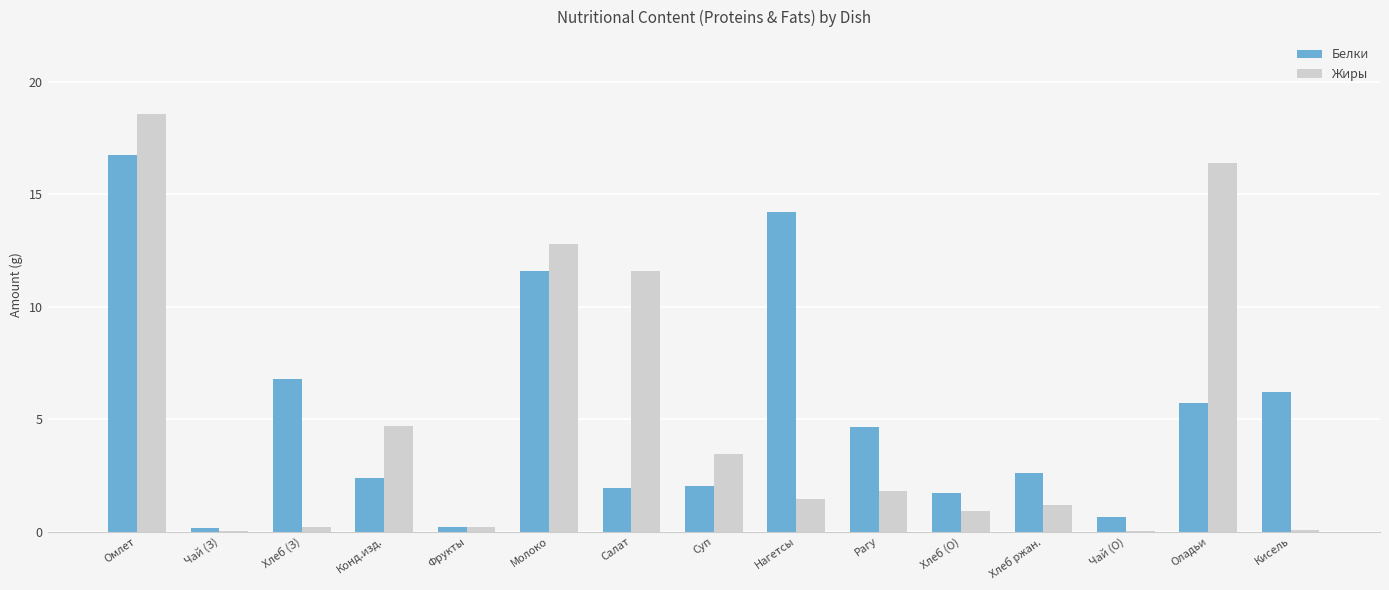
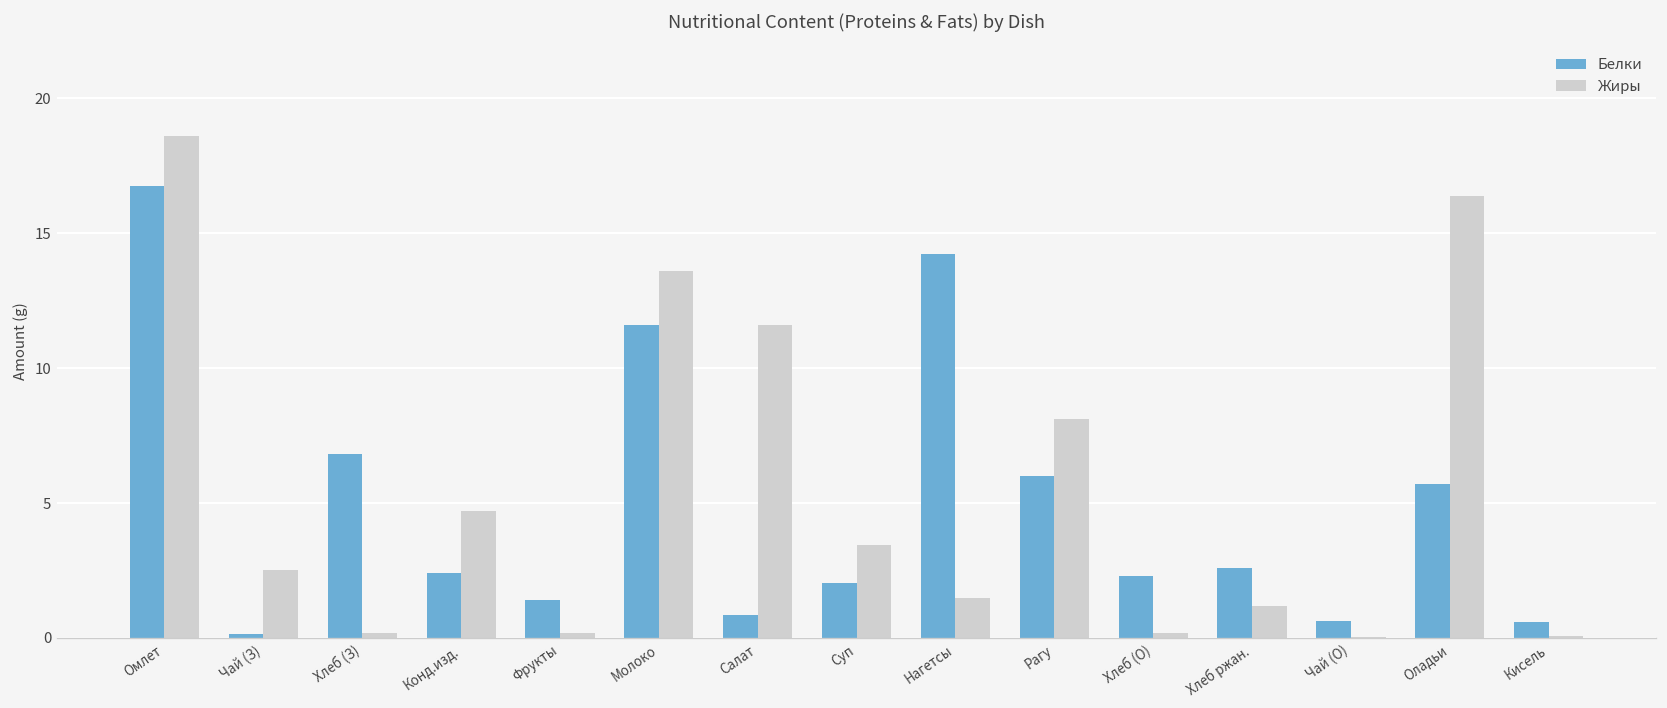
Жиры, Чай (З): 0.0 -> 2.5
Белки, Фрукты: 0.2 -> 1.4
Жиры, Молоко: 12.8 -> 13.6
Белки, Салат: 2.0 -> 0.8
Белки, Рагу: 4.7 -> 6.0
Жиры, Рагу: 1.8 -> 8.1
Белки, Хлеб (О): 1.7 -> 2.3
Жиры, Хлеб (О): 0.9 -> 0.2
Белки, Кисель: 6.2 -> 0.6
